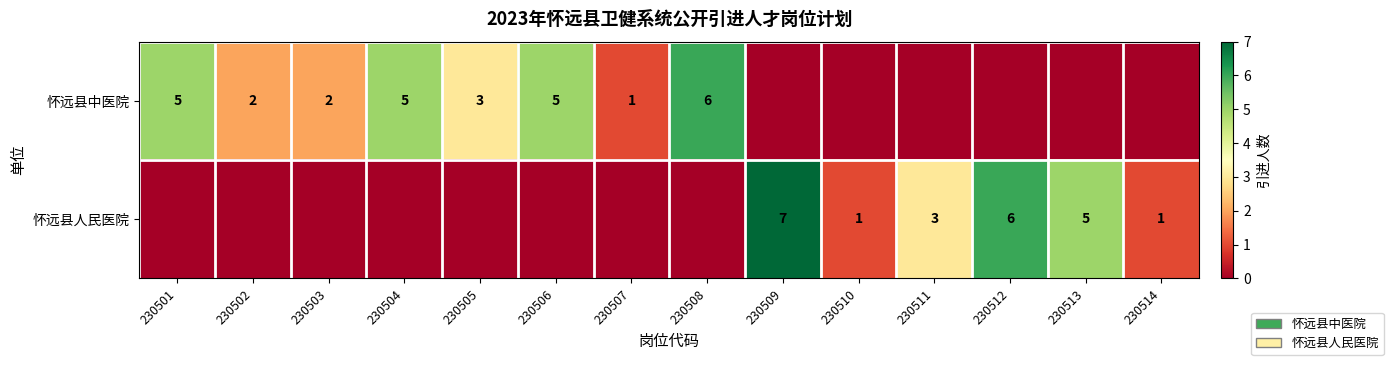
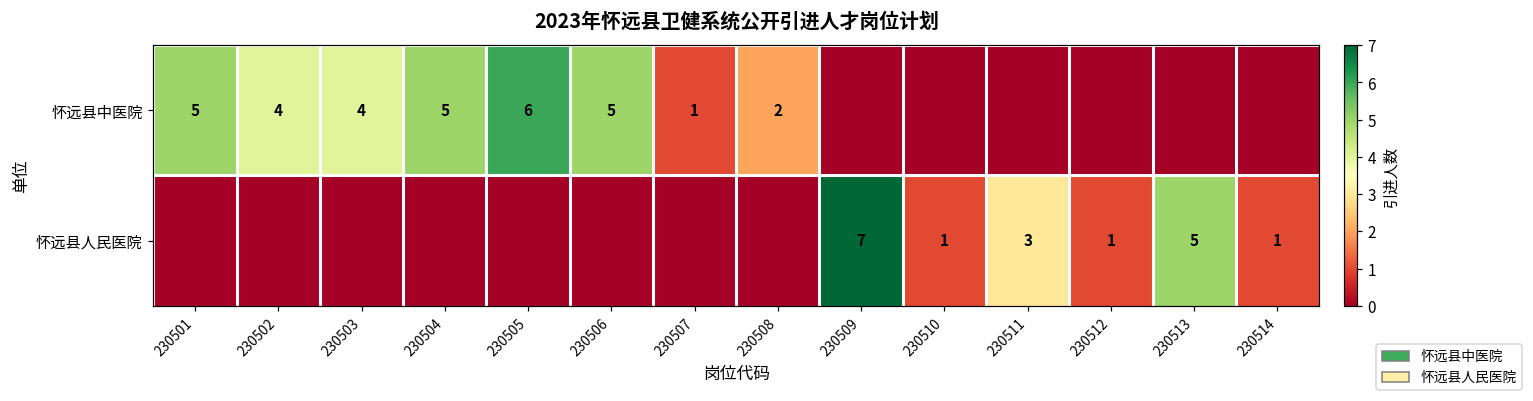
怀远县中医院, 230502: 2 -> 4
怀远县中医院, 230503: 2 -> 4
怀远县中医院, 230505: 3 -> 6
怀远县中医院, 230508: 6 -> 2
怀远县人民医院, 230512: 6 -> 1
